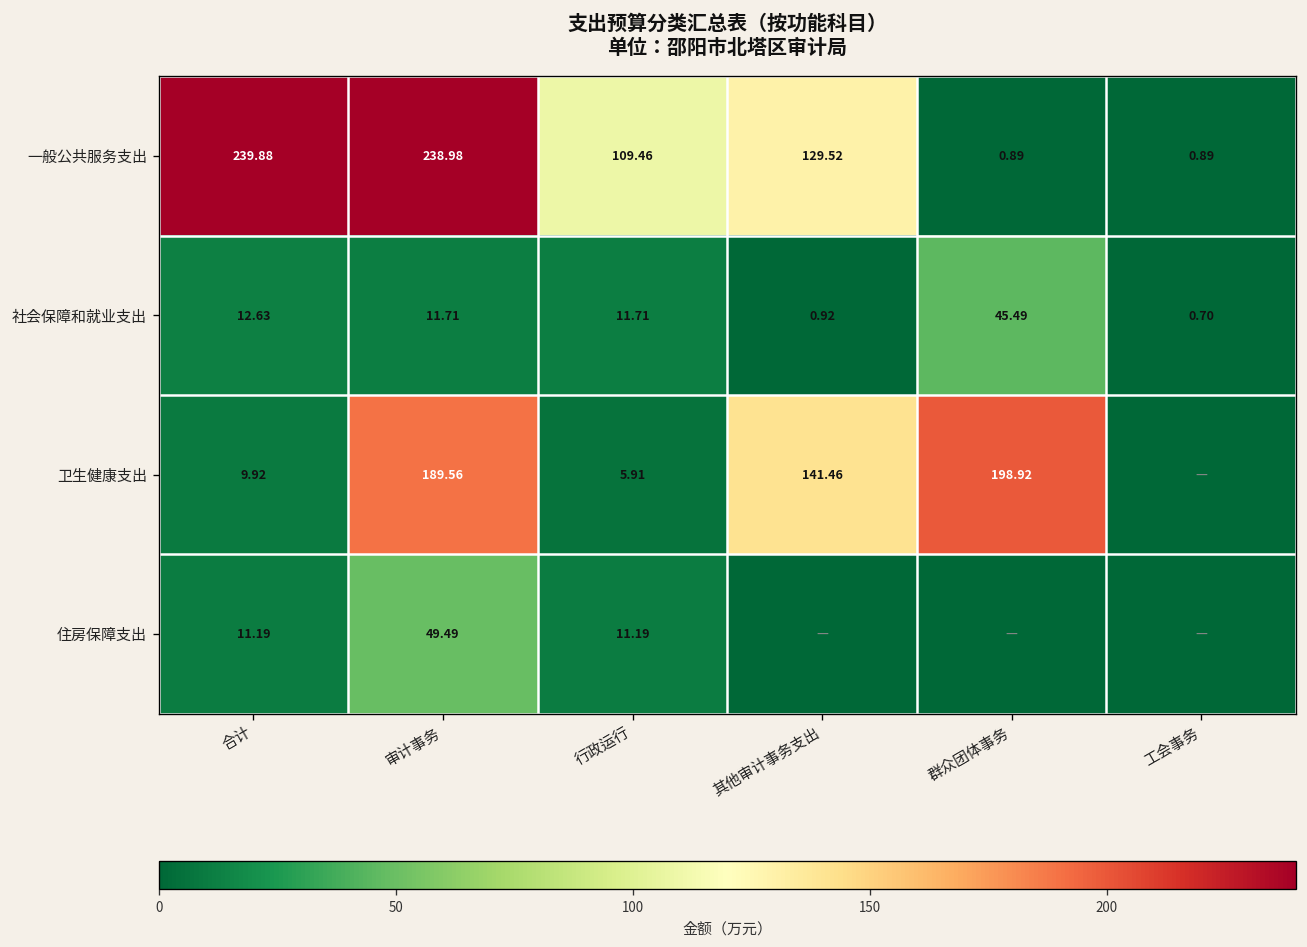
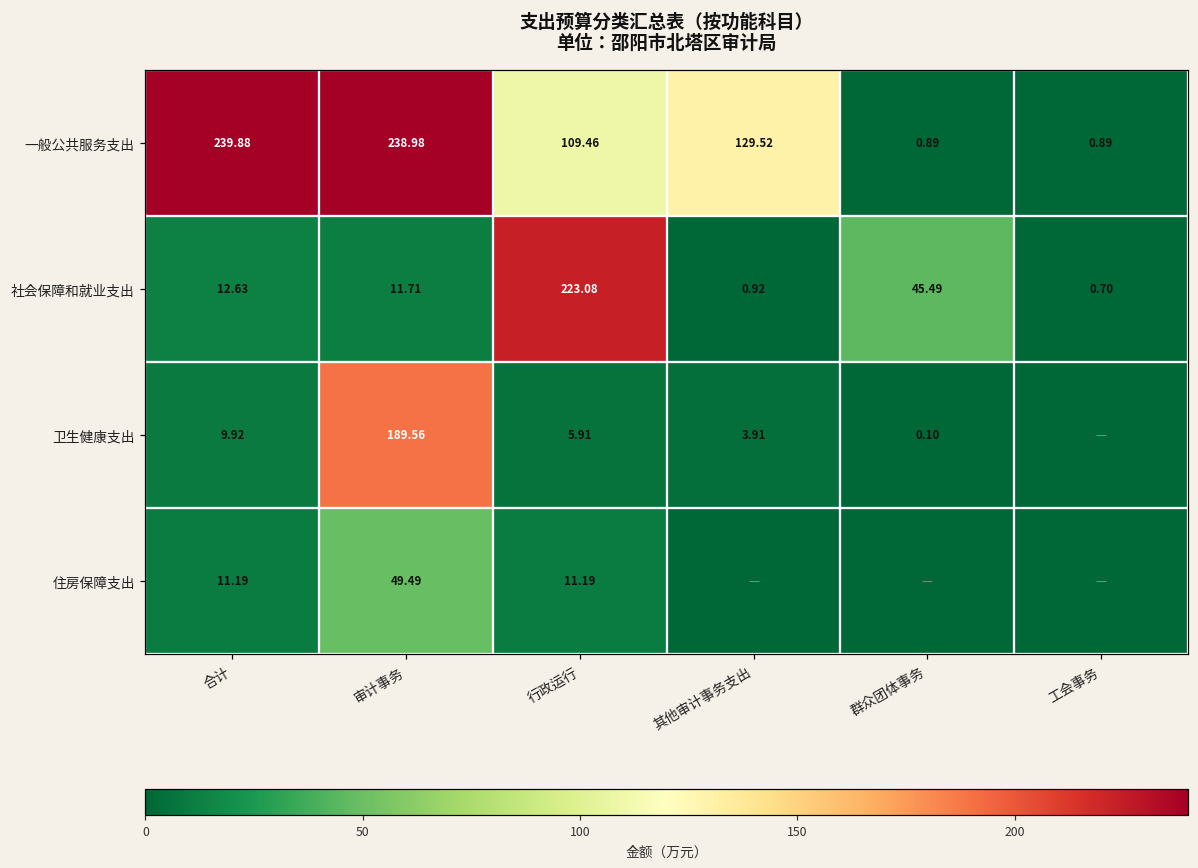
社会保障和就业支出, 行政运行: 11.71 -> 223.08
卫生健康支出, 其他审计事务支出: 141.46 -> 3.91
卫生健康支出, 群众团体事务: 198.92 -> 0.10
